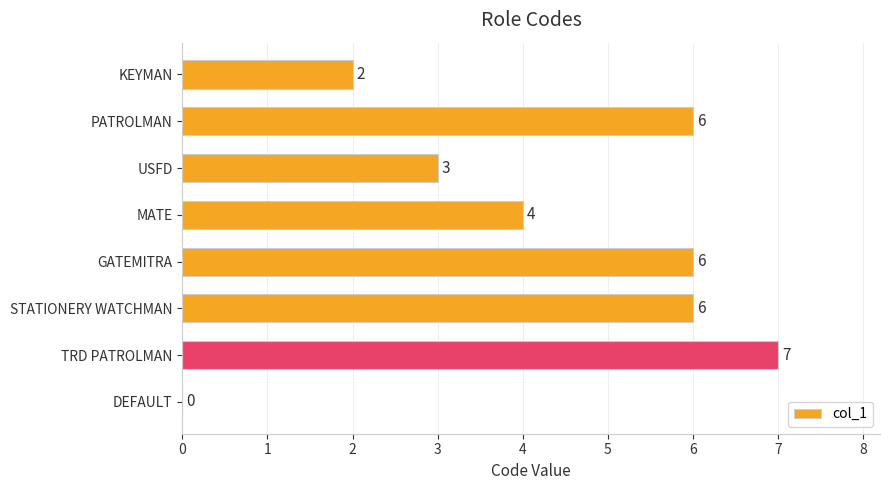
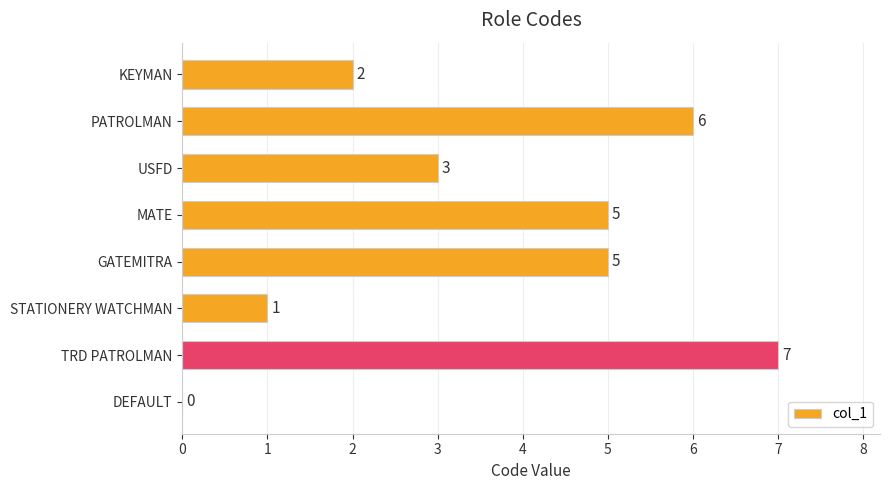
MATE: 4 -> 5
GATEMITRA: 6 -> 5
STATIONERY WATCHMAN: 6 -> 1
